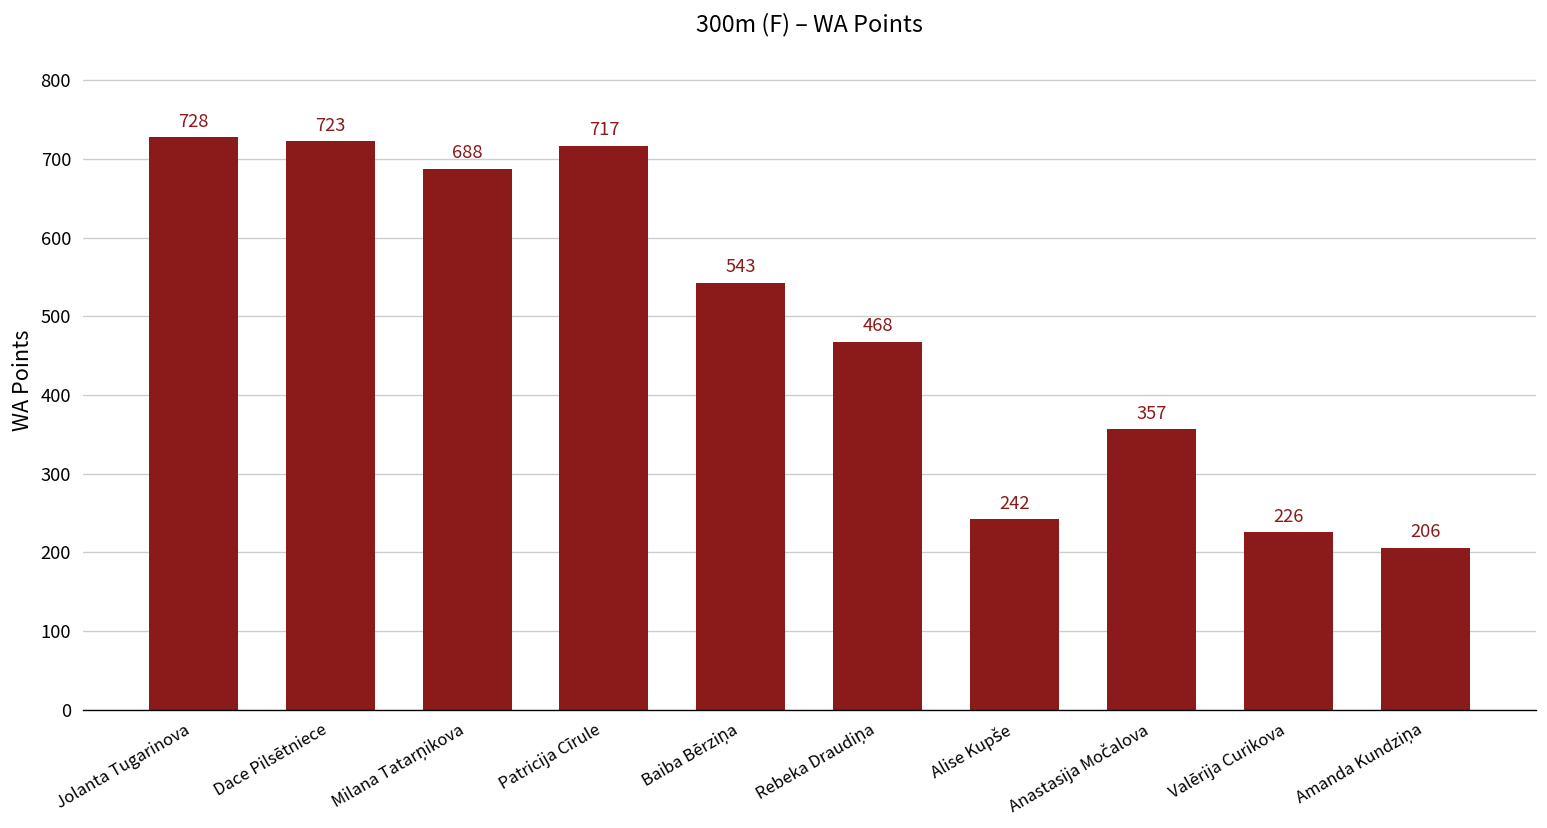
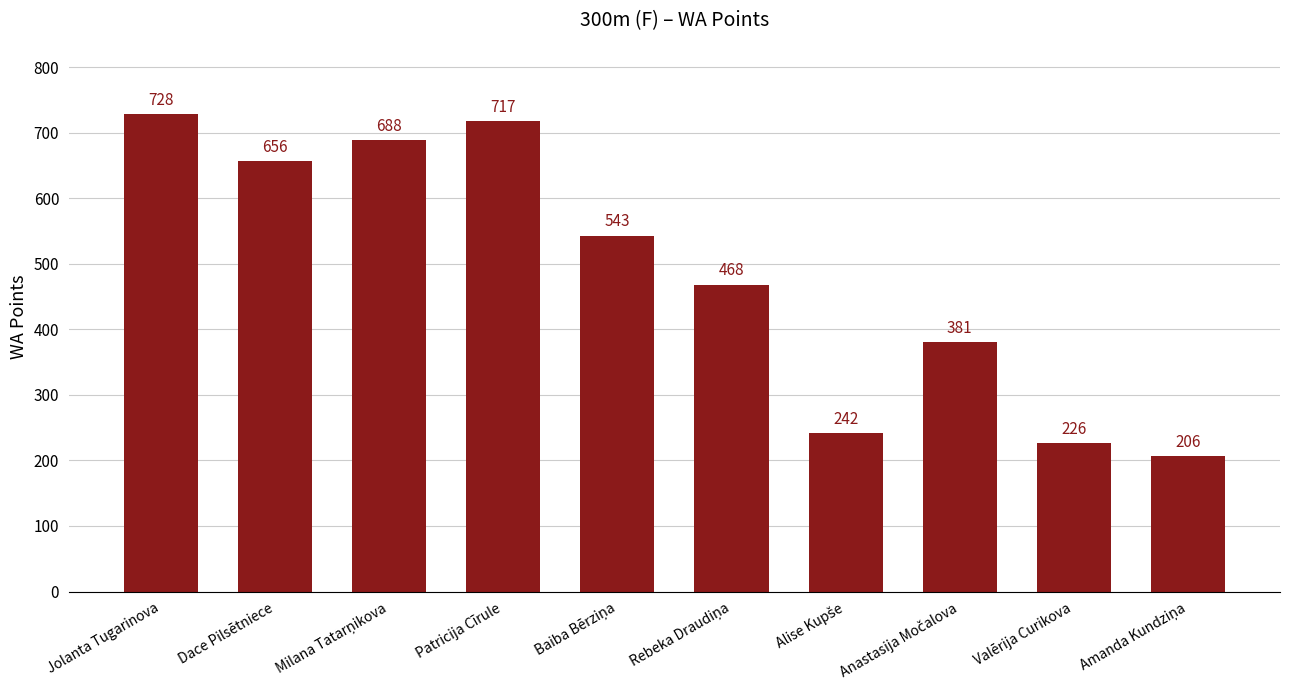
Dace Pilsētniece: 723 -> 656
Anastasija Močalova: 357 -> 381
